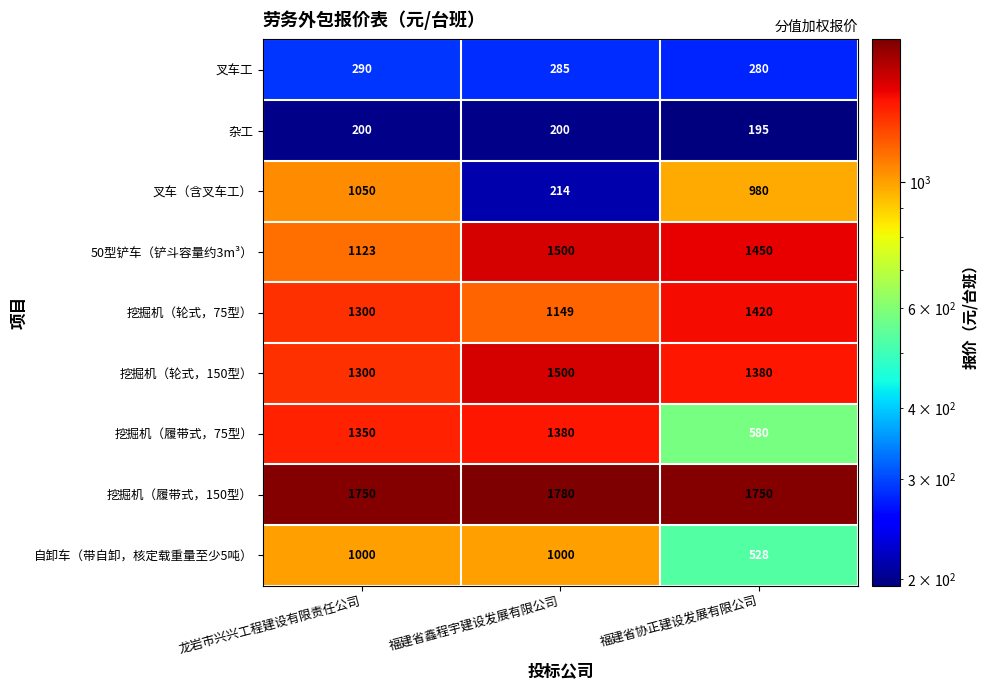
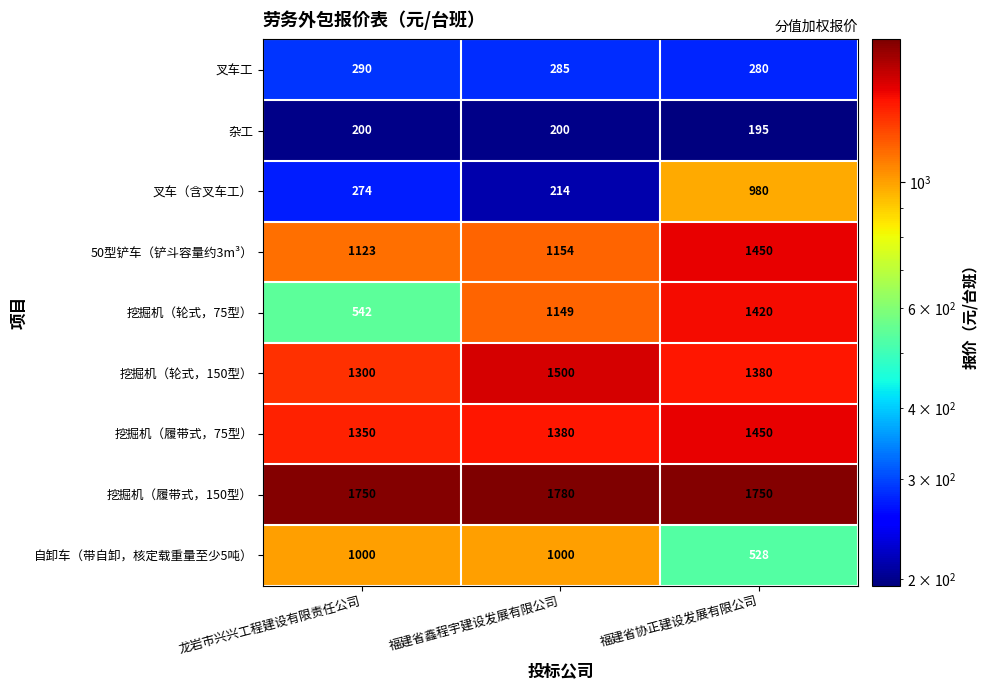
叉车（含叉车工）, 龙岩市兴兴工程建设有限责任公司: 1050 -> 274
50型铲车（铲斗容量约3m³）, 福建省鑫程宇建设发展有限公司: 1500 -> 1154
挖掘机（轮式，75型）, 龙岩市兴兴工程建设有限责任公司: 1300 -> 542
挖掘机（履带式，75型）, 福建省协正建设发展有限公司: 580 -> 1450
